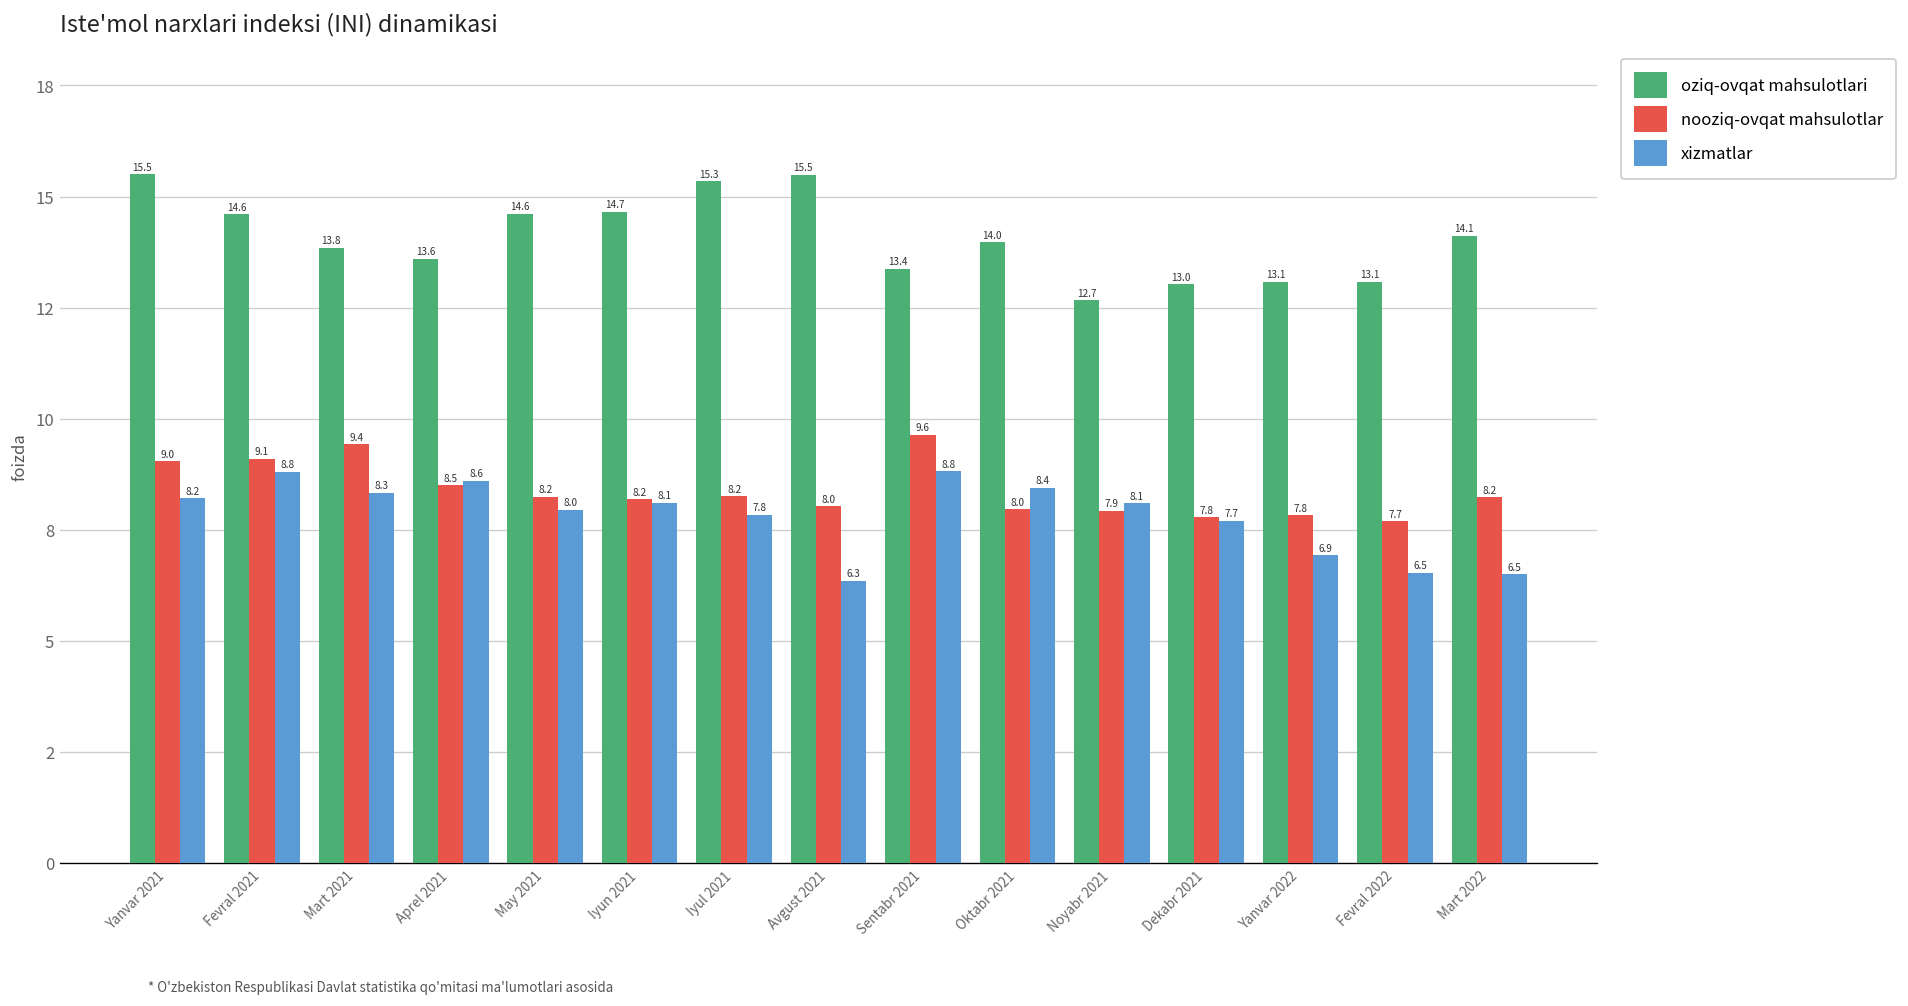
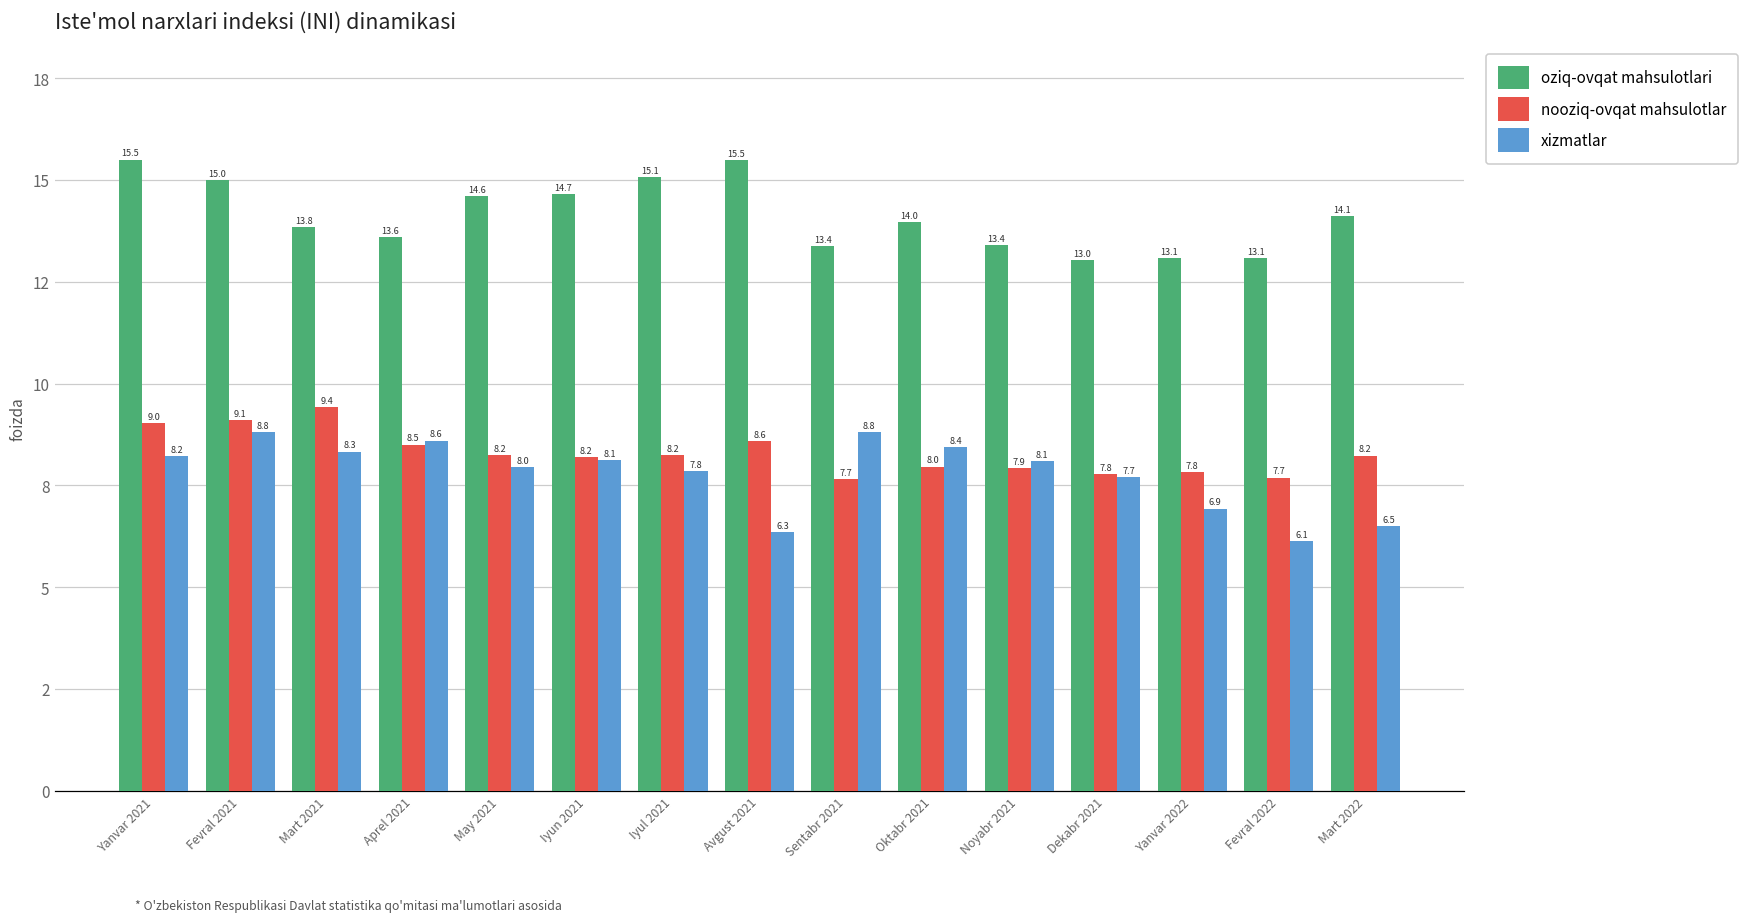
oziq-ovqat mahsulotlari, Fevral 2021: 14.6 -> 15.0
oziq-ovqat mahsulotlari, Iyul 2021: 15.3 -> 15.1
nooziq-ovqat mahsulotlar, Avgust 2021: 8.0 -> 8.6
nooziq-ovqat mahsulotlar, Sentabr 2021: 9.6 -> 7.7
oziq-ovqat mahsulotlari, Noyabr 2021: 12.7 -> 13.4
xizmatlar, Fevral 2022: 6.5 -> 6.1
